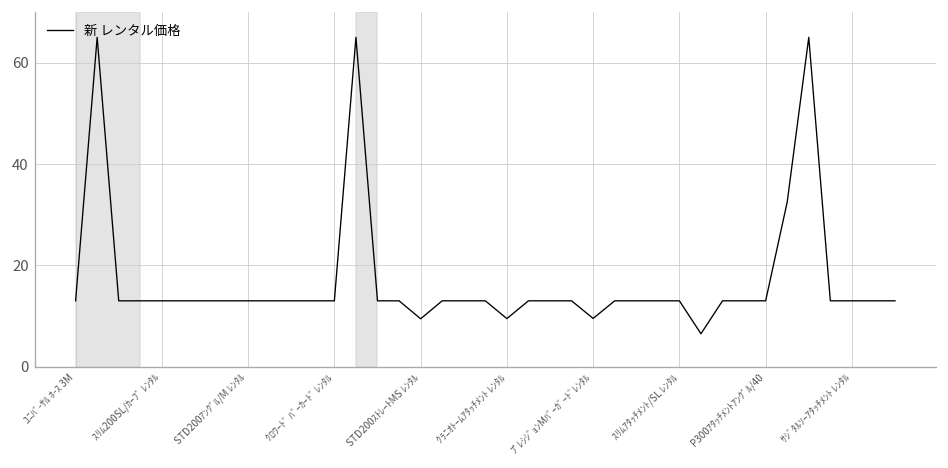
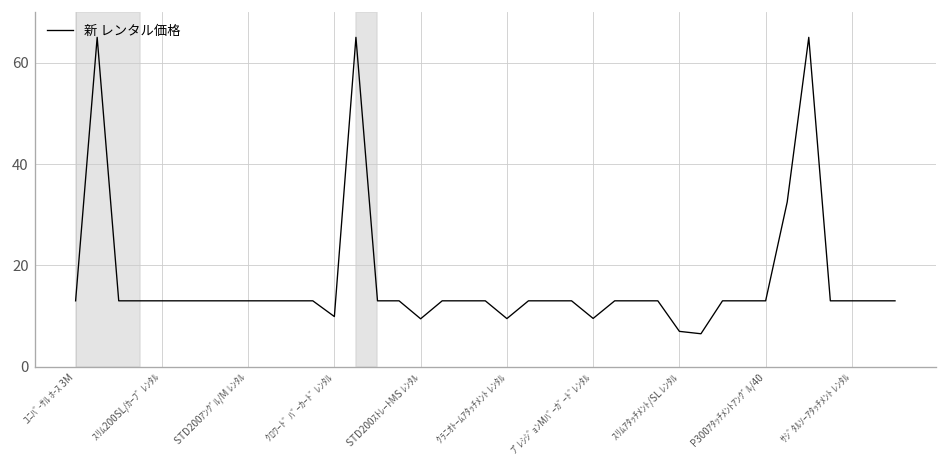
ｸﾛﾜｰﾄﾞ ﾊﾞｰｶｰﾄﾞ ﾚﾝﾀﾙ: 13 -> 10
ｽﾘﾑｱﾀｯﾁﾒﾝﾄ/SL ﾚﾝﾀﾙ: 13 -> 7
